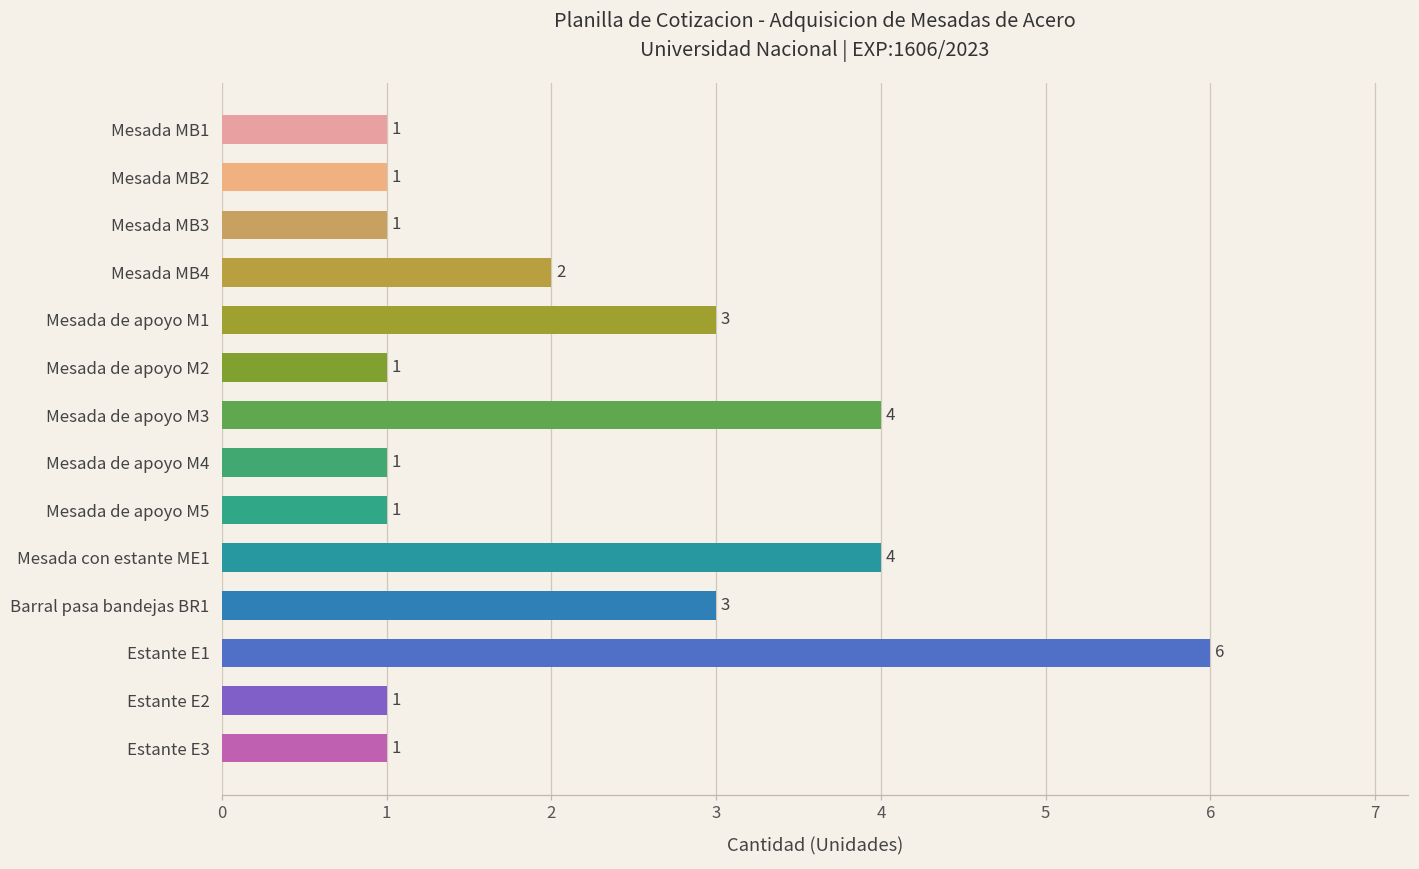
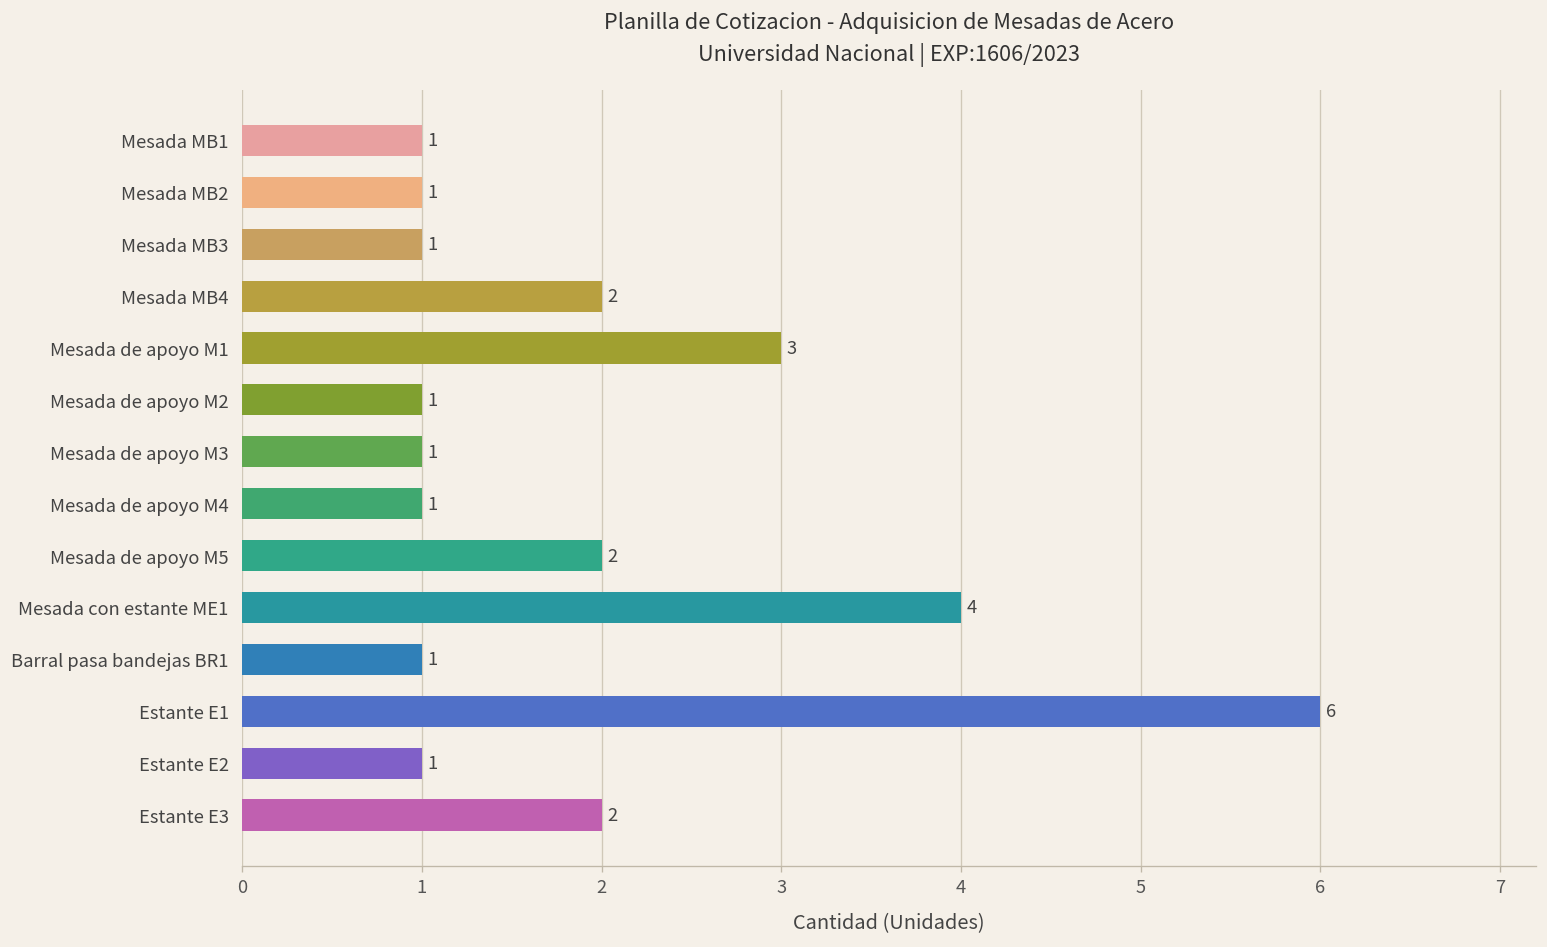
Mesada de apoyo M3: 4 -> 1
Mesada de apoyo M5: 1 -> 2
Barral pasa bandejas BR1: 3 -> 1
Estante E3: 1 -> 2
